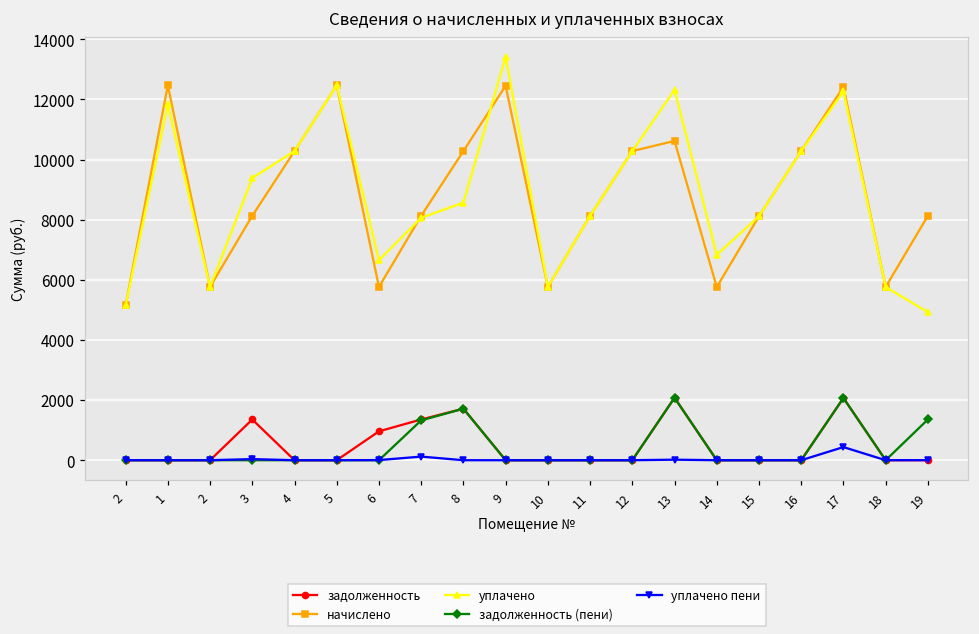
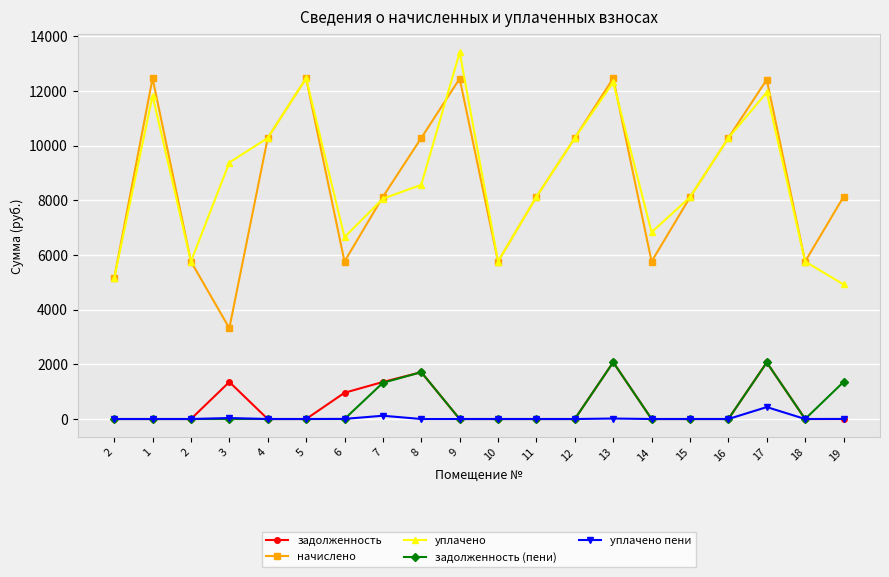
начислено, 3: 8100 -> 3300
начислено, 13: 10600 -> 12500
уплачено, 17: 12300 -> 12000
